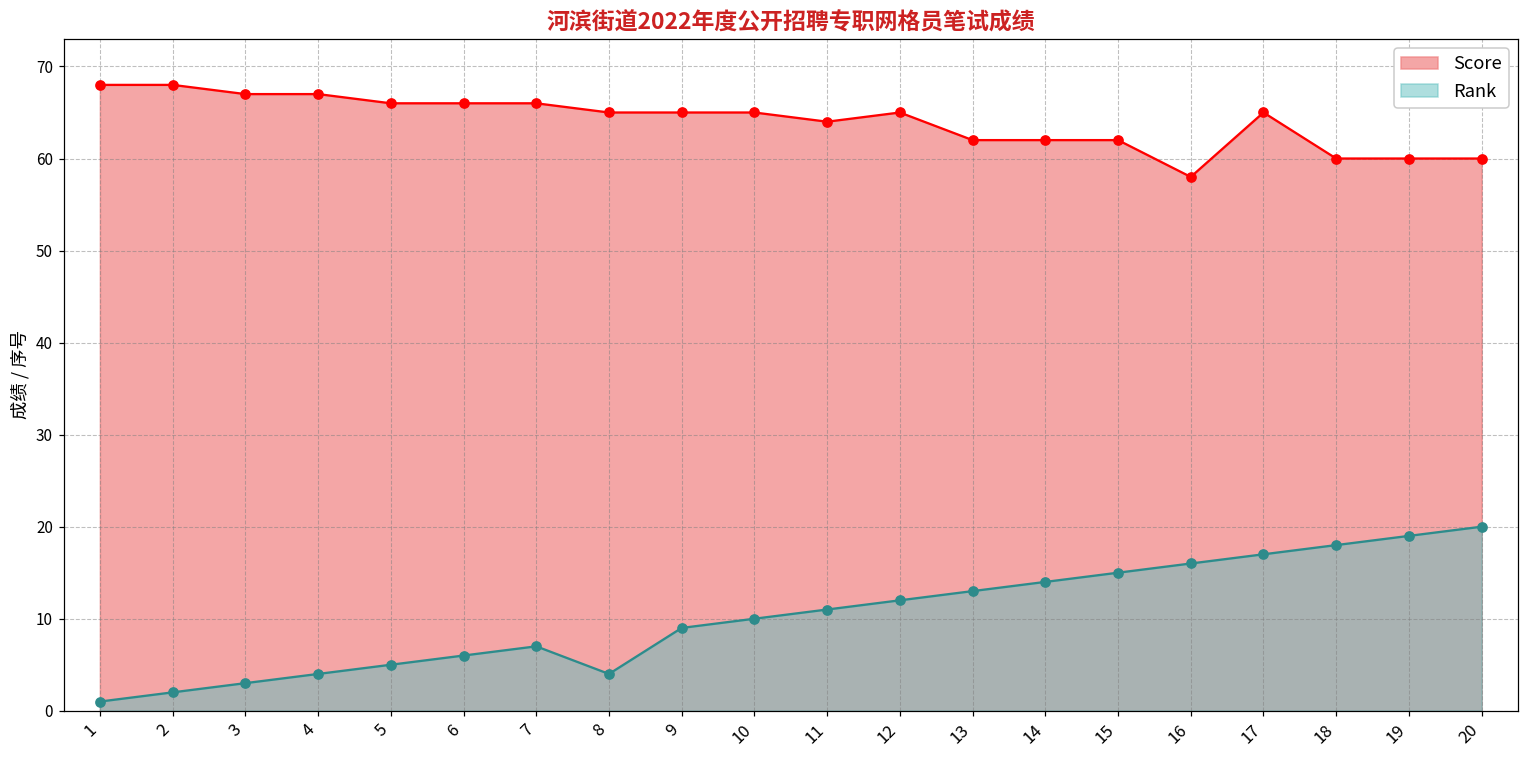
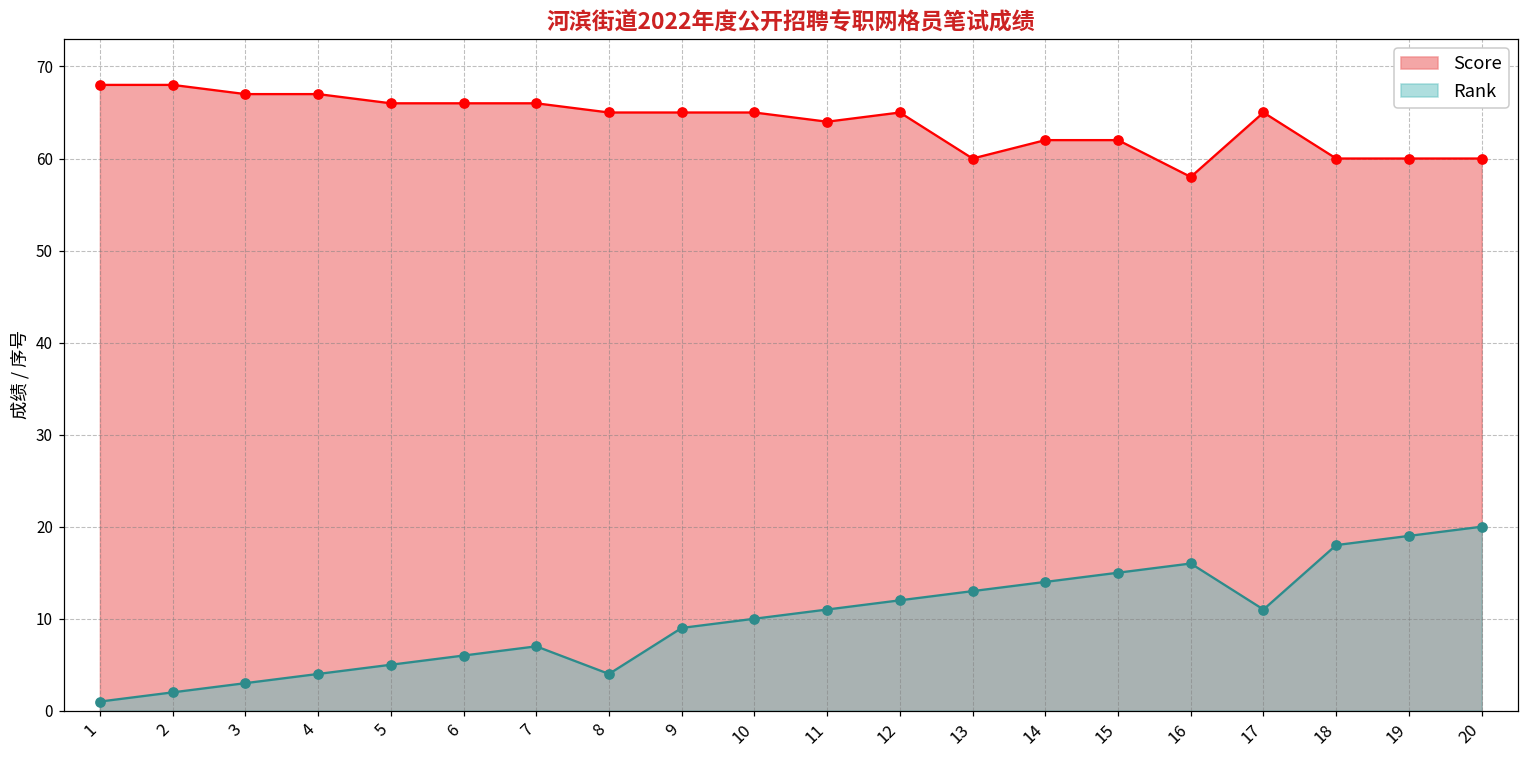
Score, 13: 62 -> 60
Rank, 17: 17 -> 11
